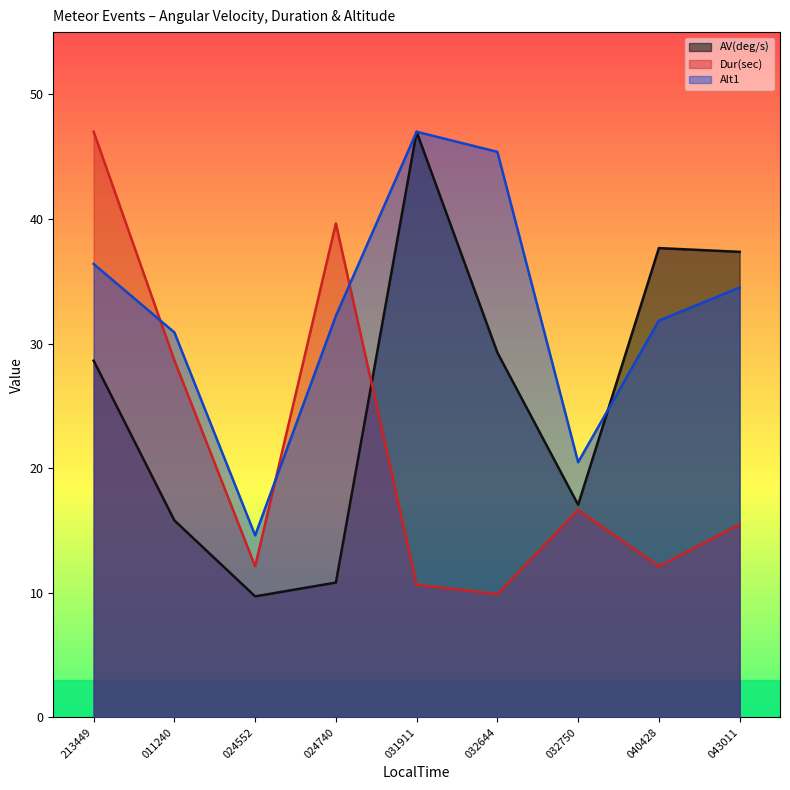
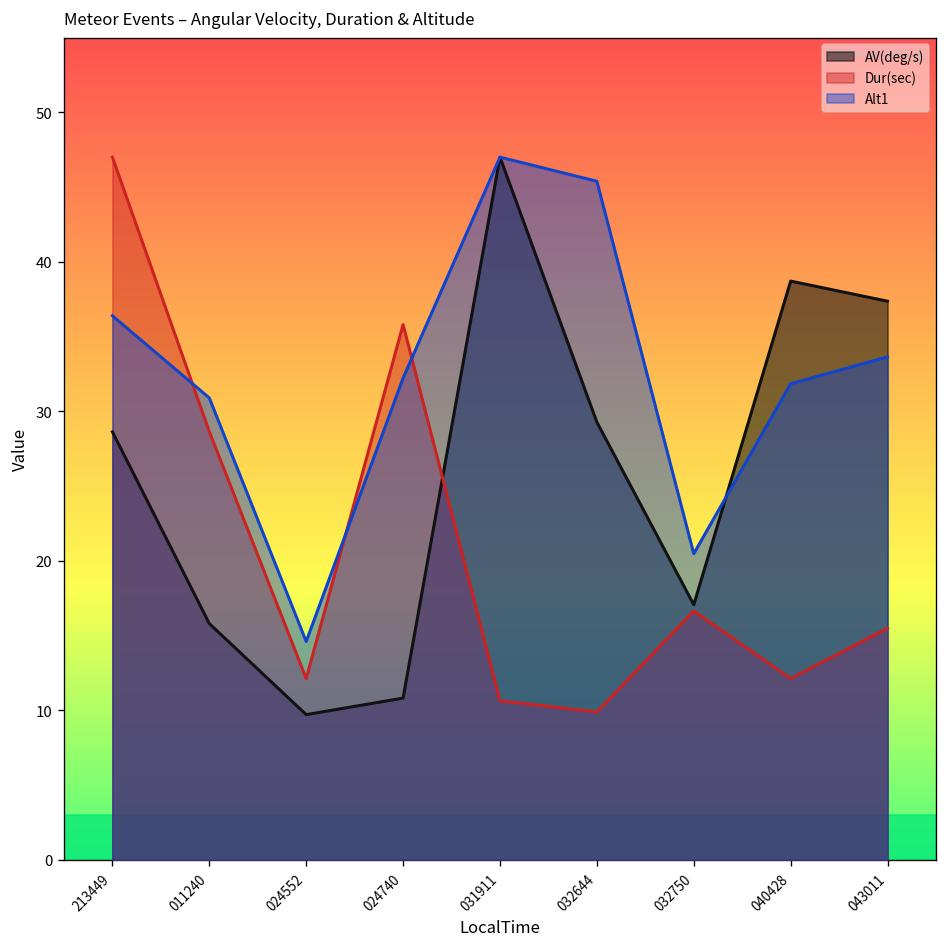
Dur(sec), 024740: 39.6 -> 35.8
AV(deg/s), 040428: 37.7 -> 38.7
Alt1, 043011: 34.5 -> 33.6
